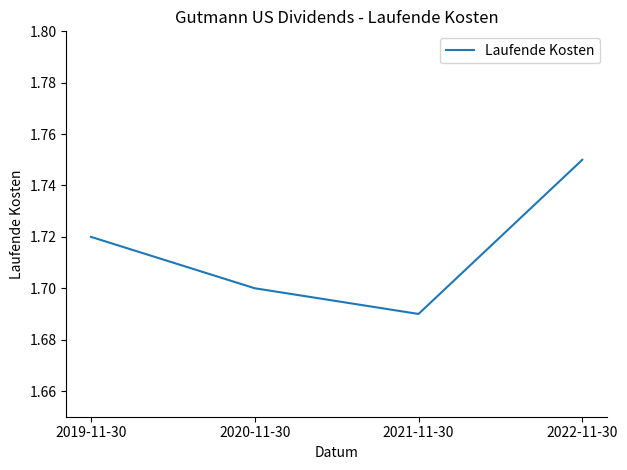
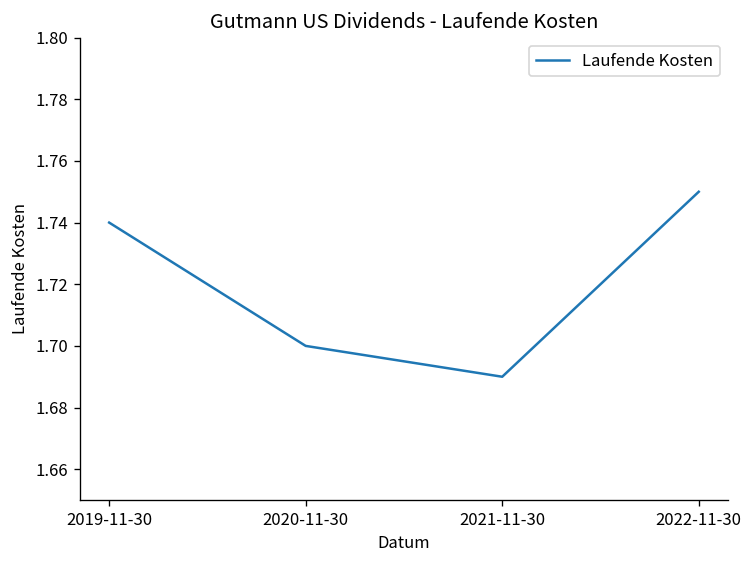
2019-11-30: 1.72 -> 1.74
